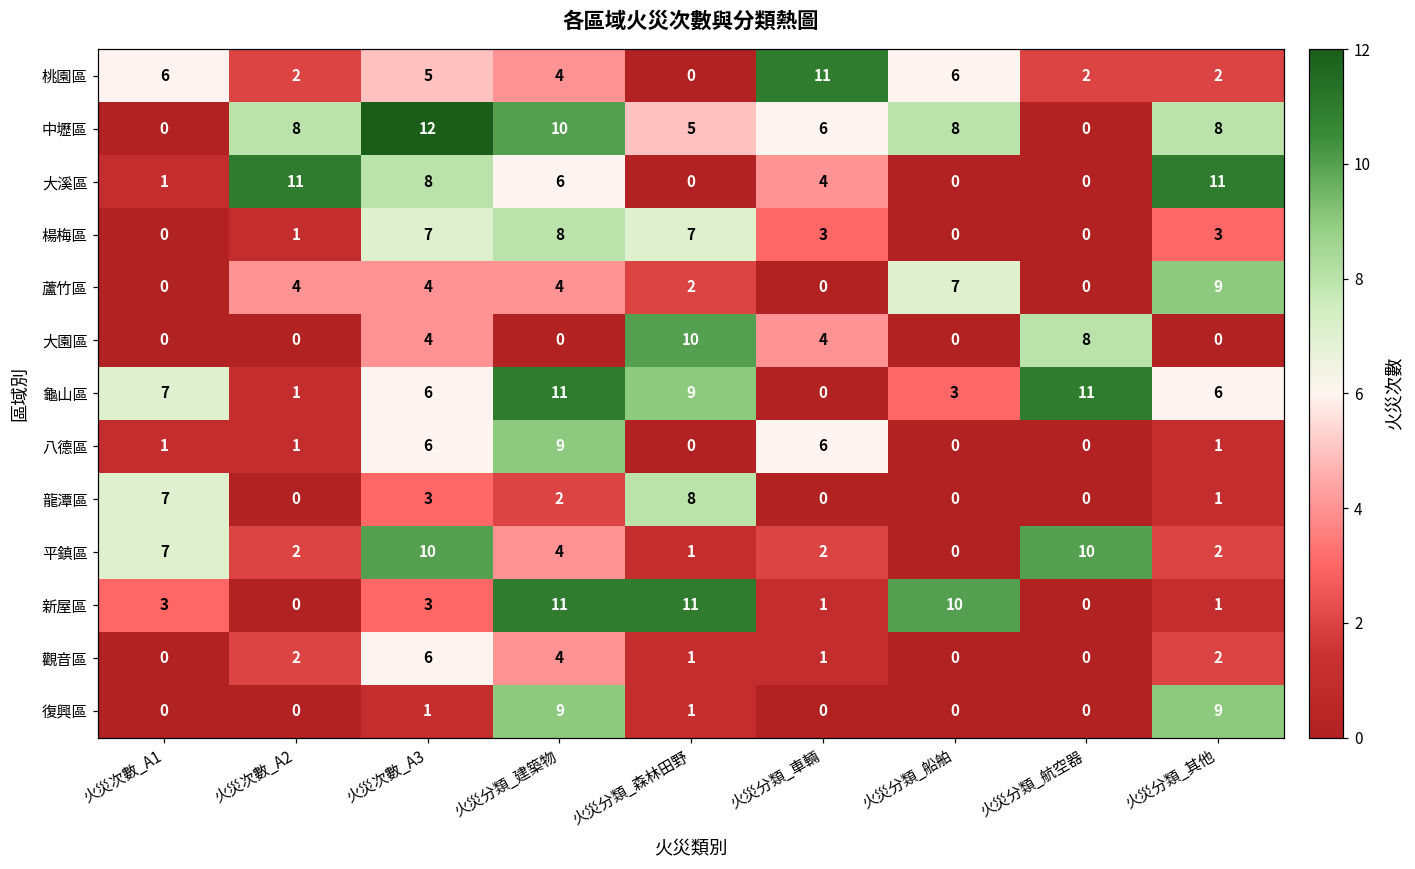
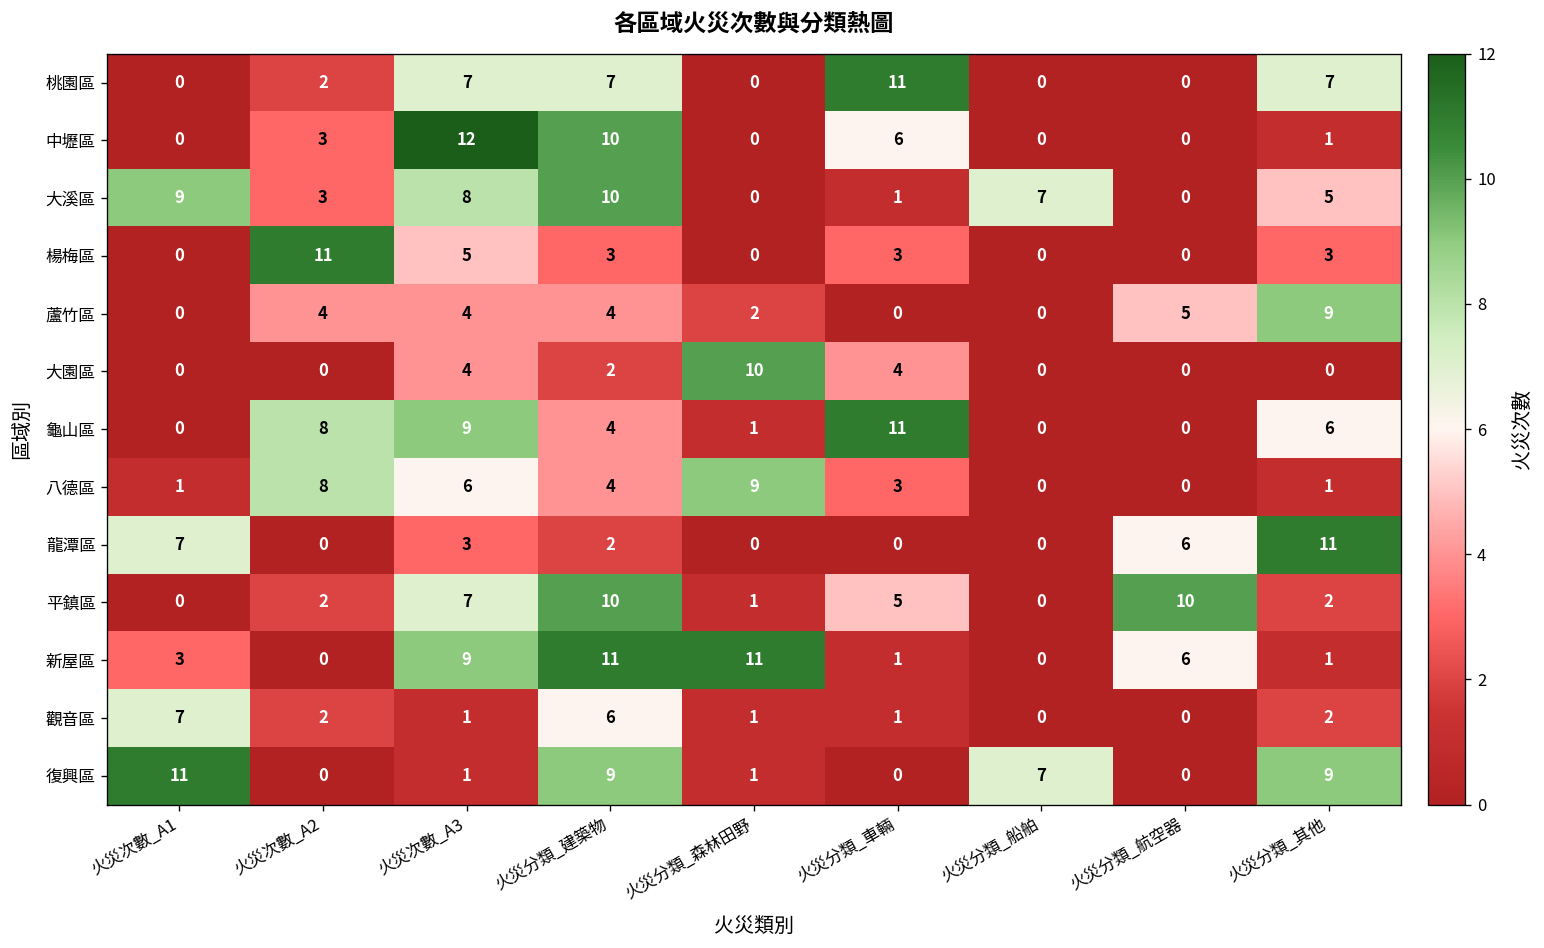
桃園區, 火災次數_A1: 6 -> 0
桃園區, 火災次數_A3: 5 -> 7
桃園區, 火災分類_建築物: 4 -> 7
桃園區, 火災分類_船舶: 6 -> 0
桃園區, 火災分類_航空器: 2 -> 0
桃園區, 火災分類_其他: 2 -> 7
中壢區, 火災次數_A2: 8 -> 3
中壢區, 火災分類_森林田野: 5 -> 0
中壢區, 火災分類_船舶: 8 -> 0
中壢區, 火災分類_其他: 8 -> 1
大溪區, 火災次數_A1: 1 -> 9
大溪區, 火災次數_A2: 11 -> 3
大溪區, 火災分類_建築物: 6 -> 10
大溪區, 火災分類_車輛: 4 -> 1
大溪區, 火災分類_船舶: 0 -> 7
大溪區, 火災分類_其他: 11 -> 5
楊梅區, 火災次數_A2: 1 -> 11
楊梅區, 火災次數_A3: 7 -> 5
楊梅區, 火災分類_建築物: 8 -> 3
楊梅區, 火災分類_森林田野: 7 -> 0
蘆竹區, 火災分類_船舶: 7 -> 0
蘆竹區, 火災分類_航空器: 0 -> 5
大園區, 火災分類_建築物: 0 -> 2
大園區, 火災分類_航空器: 8 -> 0
龜山區, 火災次數_A1: 7 -> 0
龜山區, 火災次數_A2: 1 -> 8
龜山區, 火災次數_A3: 6 -> 9
龜山區, 火災分類_建築物: 11 -> 4
龜山區, 火災分類_森林田野: 9 -> 1
龜山區, 火災分類_車輛: 0 -> 11
龜山區, 火災分類_船舶: 3 -> 0
龜山區, 火災分類_航空器: 11 -> 0
八德區, 火災次數_A2: 1 -> 8
八德區, 火災分類_建築物: 9 -> 4
八德區, 火災分類_森林田野: 0 -> 9
八德區, 火災分類_車輛: 6 -> 3
龍潭區, 火災分類_森林田野: 8 -> 0
龍潭區, 火災分類_航空器: 0 -> 6
龍潭區, 火災分類_其他: 1 -> 11
平鎮區, 火災次數_A1: 7 -> 0
平鎮區, 火災次數_A3: 10 -> 7
平鎮區, 火災分類_建築物: 4 -> 10
平鎮區, 火災分類_車輛: 2 -> 5
新屋區, 火災次數_A3: 3 -> 9
新屋區, 火災分類_船舶: 10 -> 0
新屋區, 火災分類_航空器: 0 -> 6
觀音區, 火災次數_A1: 0 -> 7
觀音區, 火災次數_A3: 6 -> 1
觀音區, 火災分類_建築物: 4 -> 6
復興區, 火災次數_A1: 0 -> 11
復興區, 火災分類_船舶: 0 -> 7
